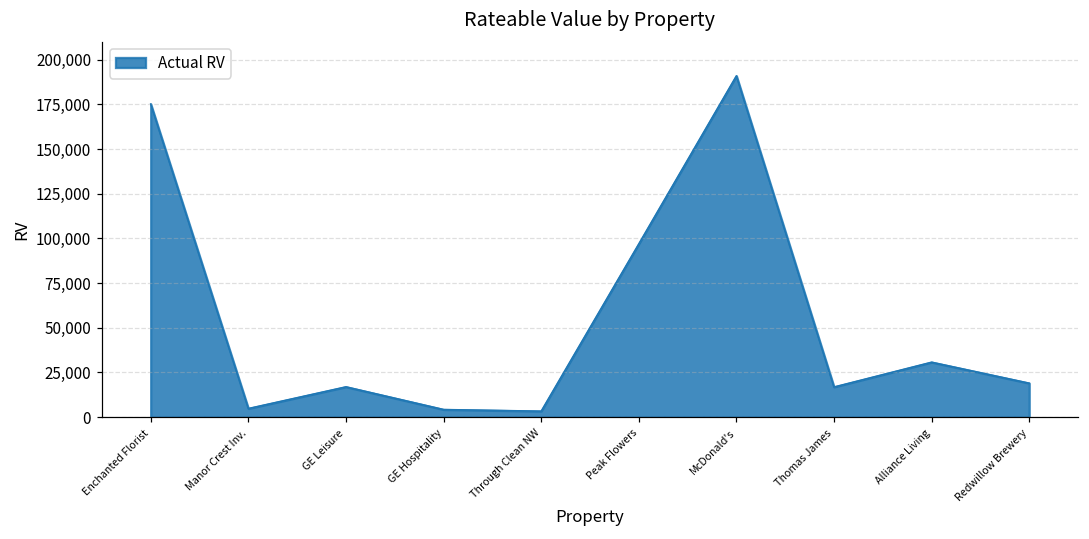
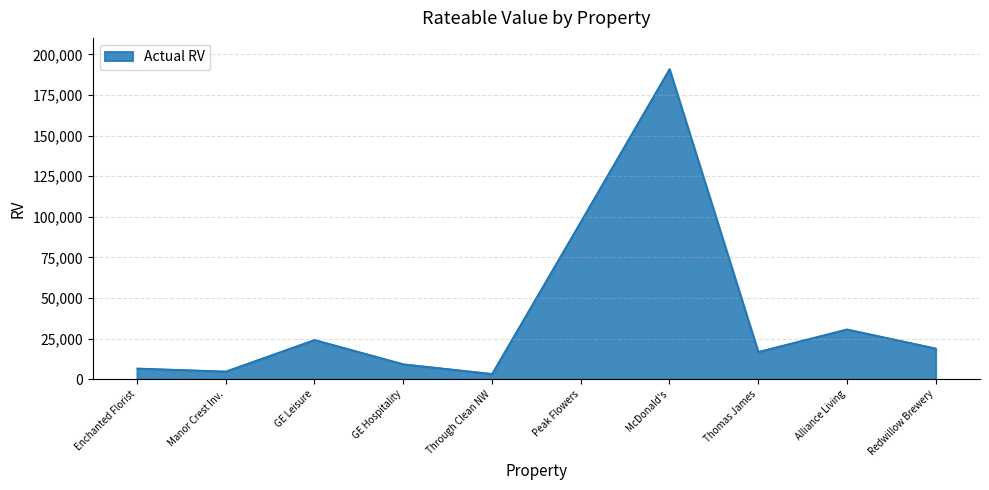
Enchanted Florist: 175,000 -> 7,000
GE Leisure: 17,000 -> 24,000
GE Hospitality: 4,000 -> 9,000
